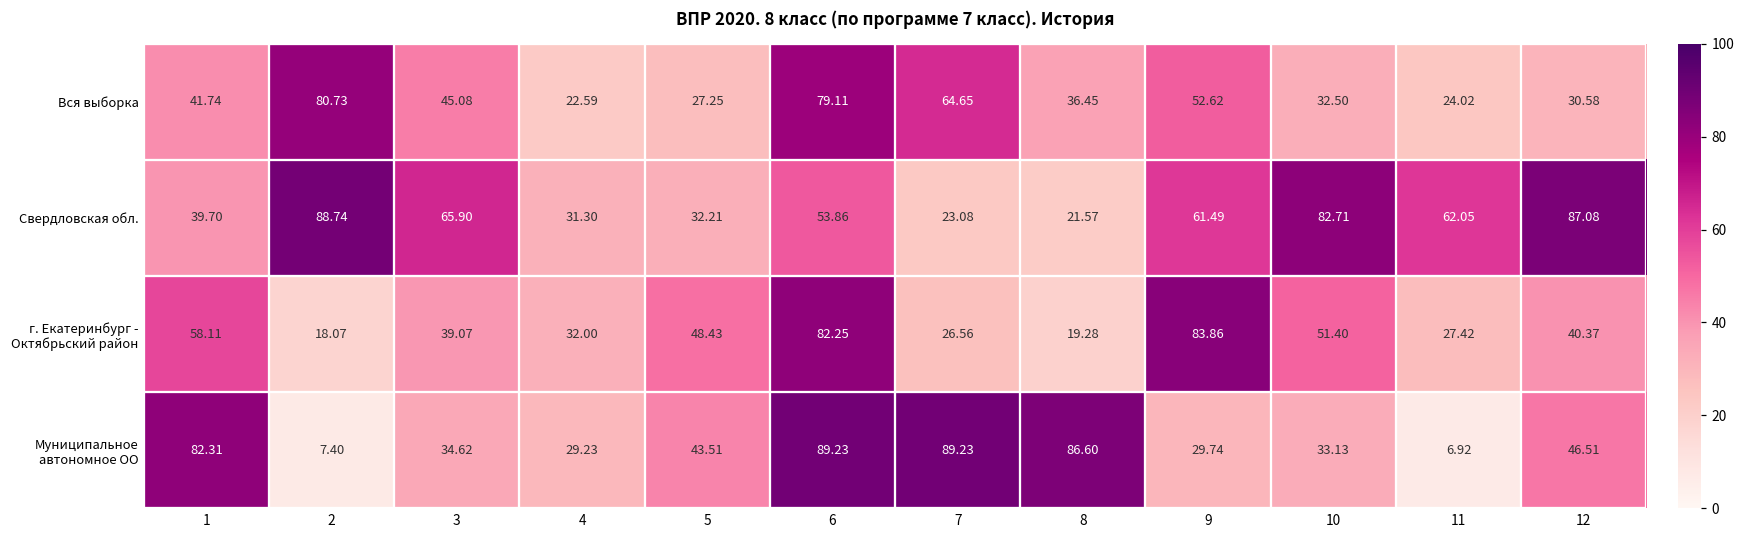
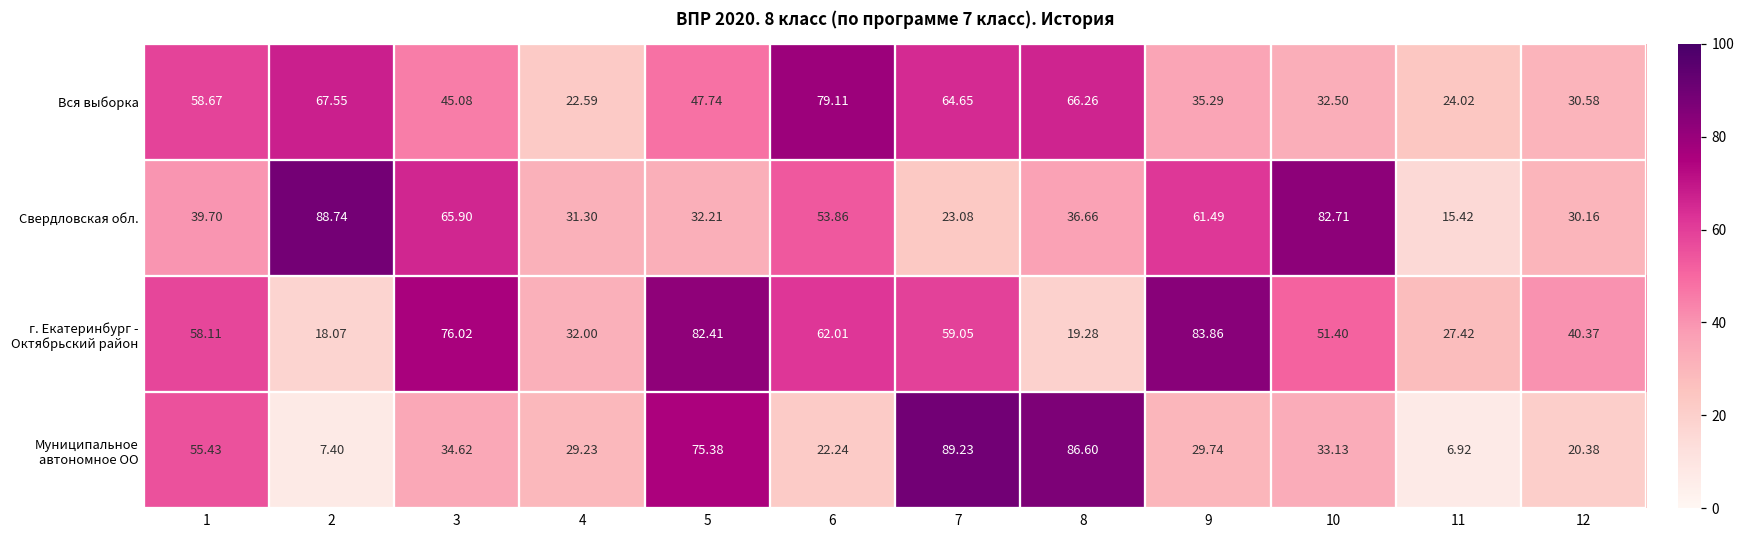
Вся выборка, 1: 41.74 -> 58.67
Вся выборка, 2: 80.73 -> 67.55
Вся выборка, 5: 27.25 -> 47.74
Вся выборка, 8: 36.45 -> 66.26
Вся выборка, 9: 52.62 -> 35.29
Свердловская обл., 8: 21.57 -> 36.66
Свердловская обл., 11: 62.05 -> 15.42
Свердловская обл., 12: 87.08 -> 30.16
г. Екатеринбург - Октябрьский район, 3: 39.07 -> 76.02
г. Екатеринбург - Октябрьский район, 5: 48.43 -> 82.41
г. Екатеринбург - Октябрьский район, 6: 82.25 -> 62.01
г. Екатеринбург - Октябрьский район, 7: 26.56 -> 59.05
Муниципальное автономное ОО, 1: 82.31 -> 55.43
Муниципальное автономное ОО, 5: 43.51 -> 75.38
Муниципальное автономное ОО, 6: 89.23 -> 22.24
Муниципальное автономное ОО, 12: 46.51 -> 20.38
